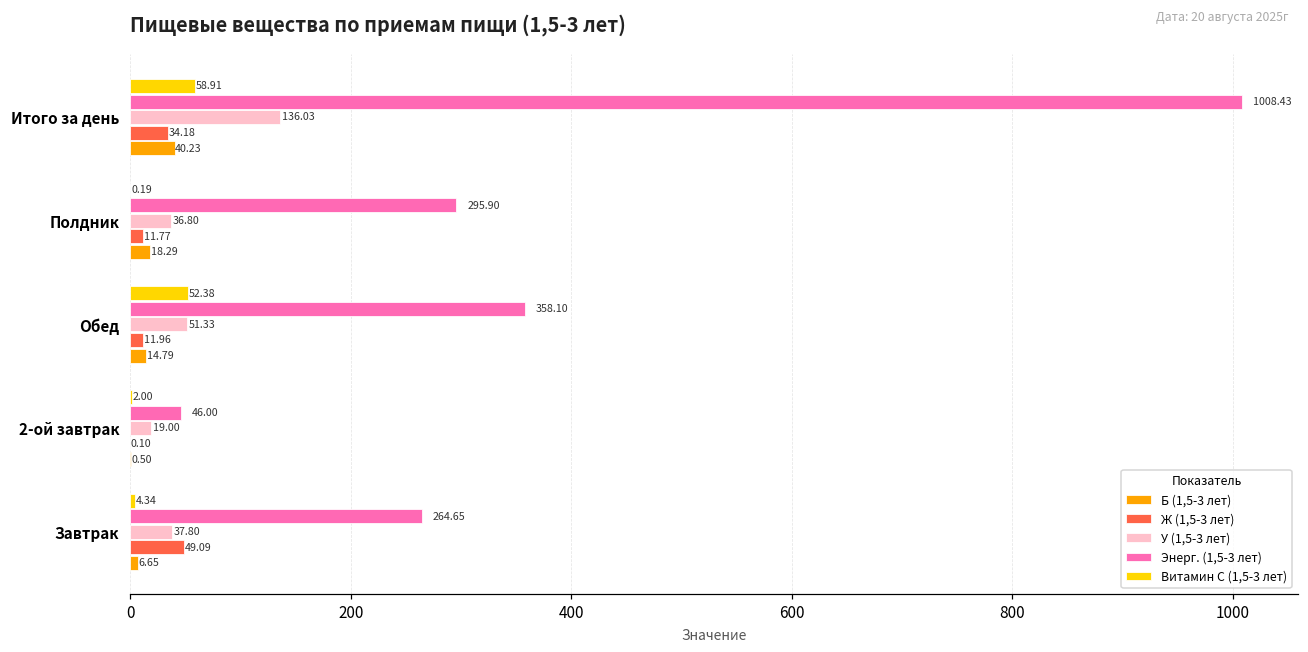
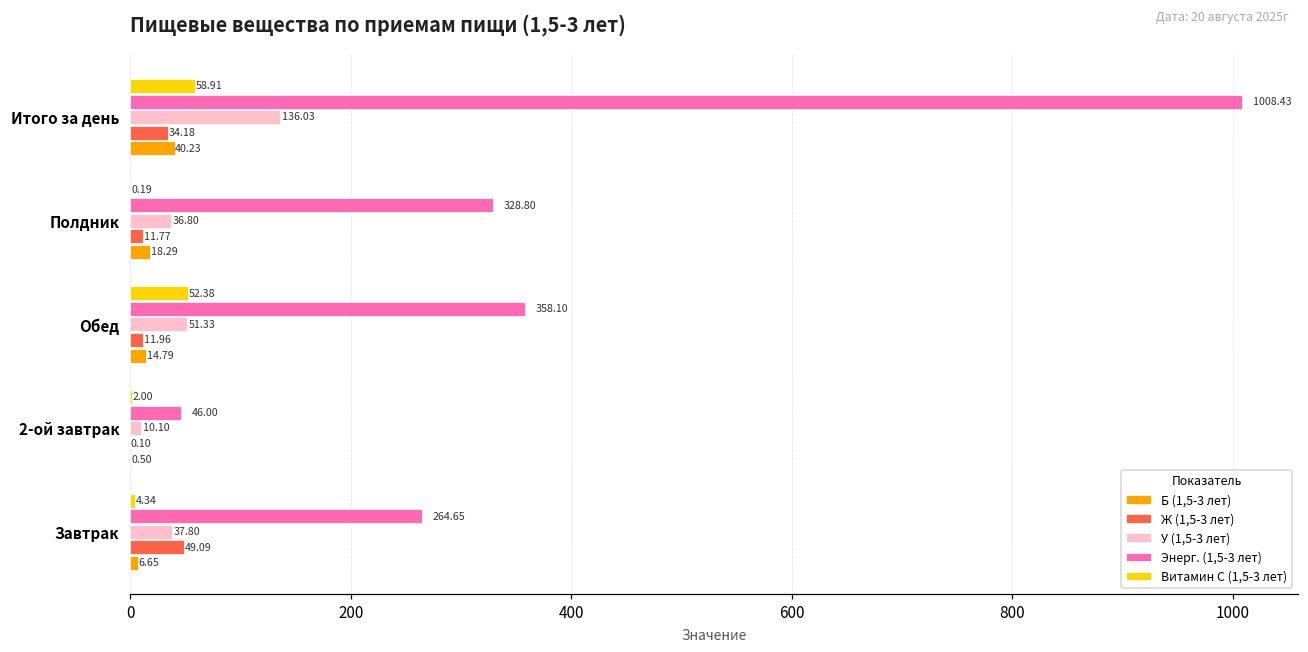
Энерг. (1,5-3 лет), Полдник: 295.90 -> 328.80
У (1,5-3 лет), 2-ой завтрак: 19.00 -> 10.10
